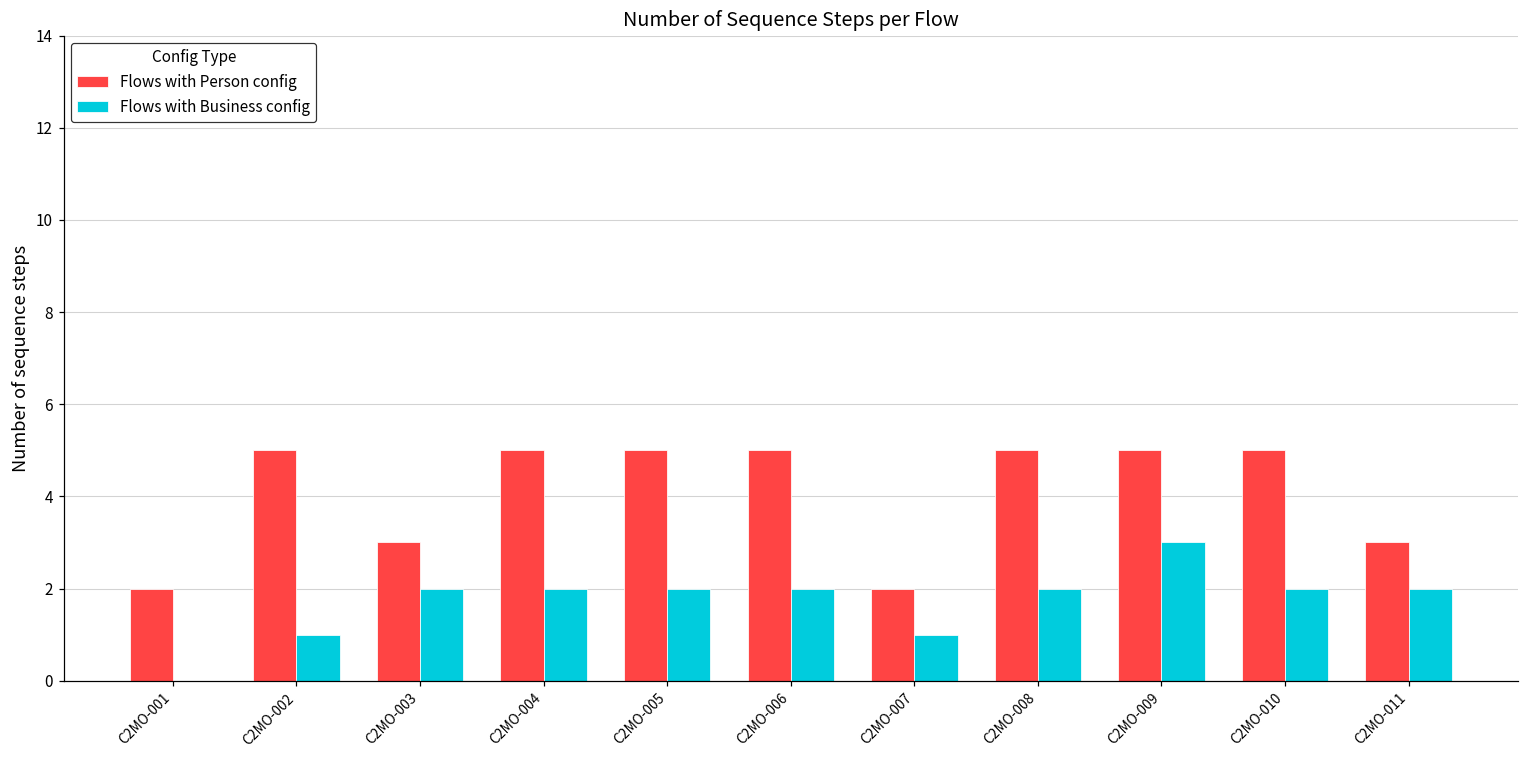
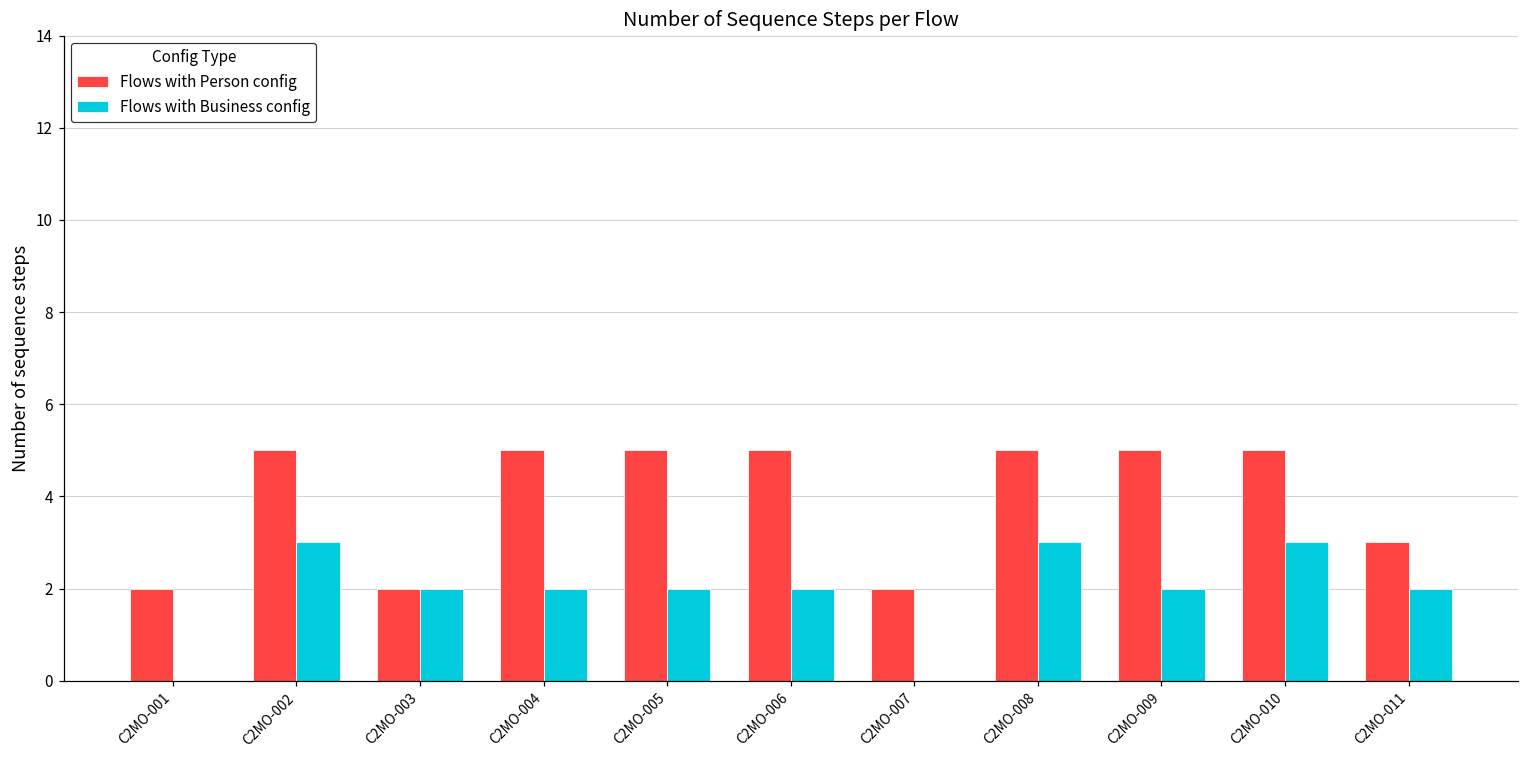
Flows with Business config, C2MO-002: 1 -> 3
Flows with Person config, C2MO-003: 3 -> 2
Flows with Business config, C2MO-007: 1 -> 0
Flows with Business config, C2MO-008: 2 -> 3
Flows with Business config, C2MO-009: 3 -> 2
Flows with Business config, C2MO-010: 2 -> 3
